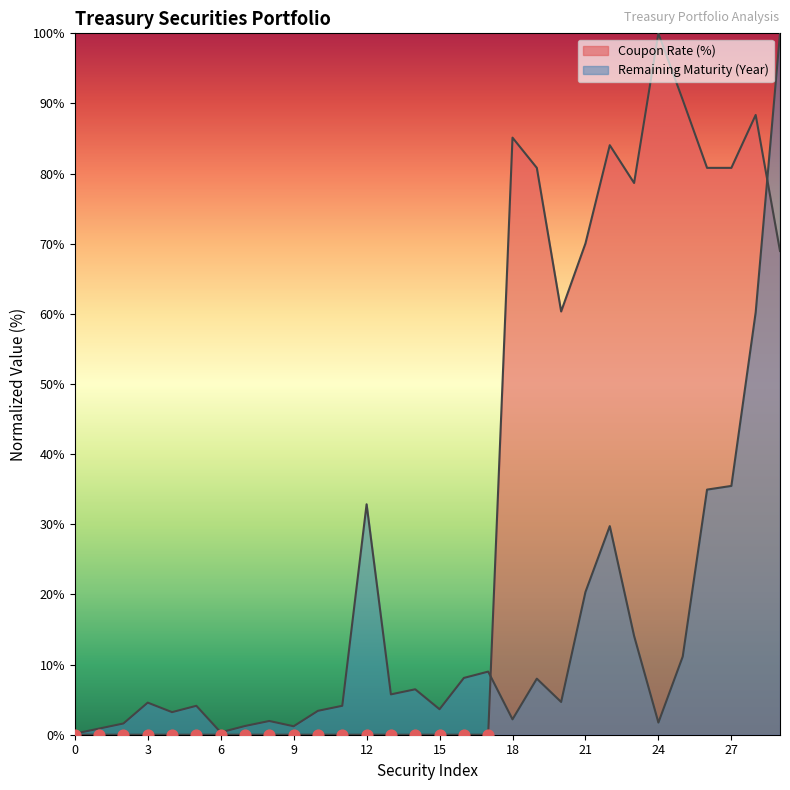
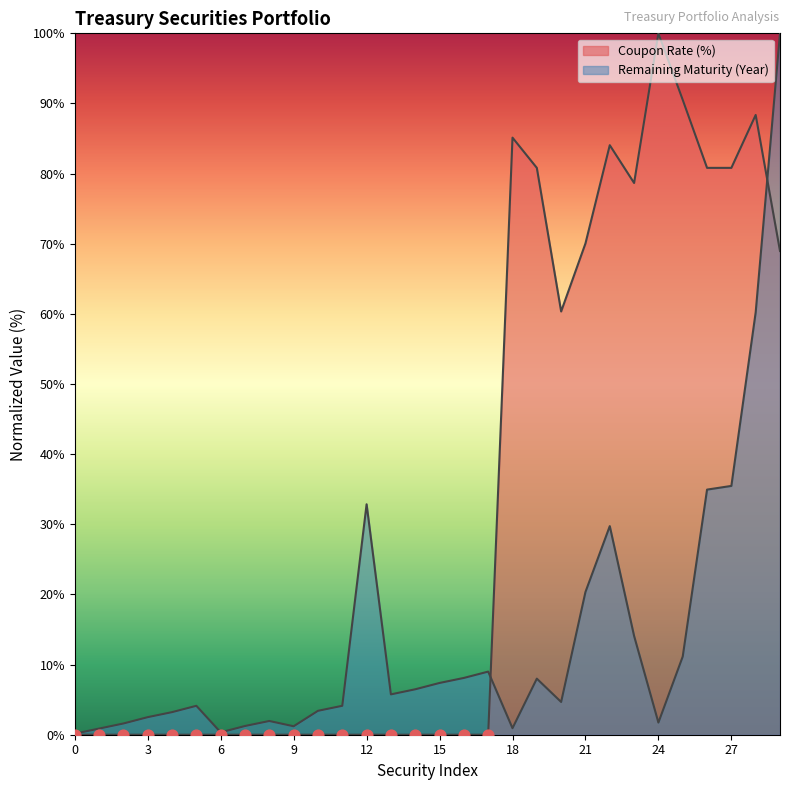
Remaining Maturity (Year), 3: 5% -> 3%
Remaining Maturity (Year), 15: 4% -> 7%
Remaining Maturity (Year), 18: 2% -> 1%
